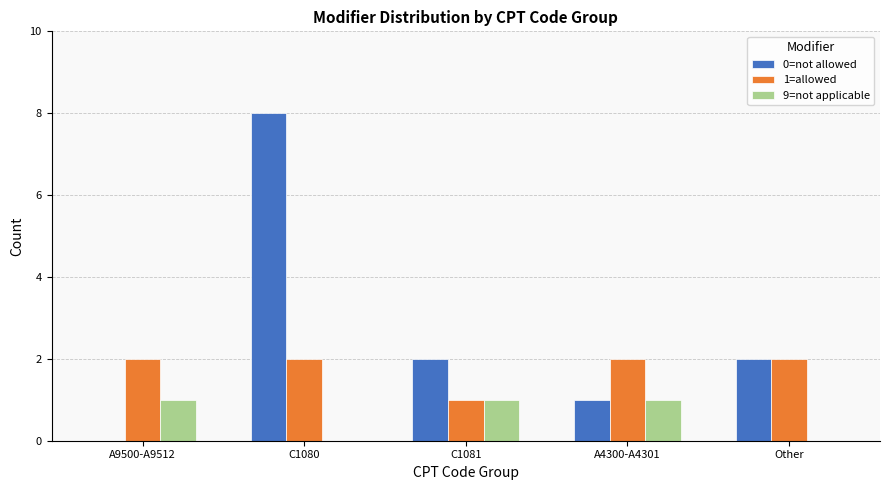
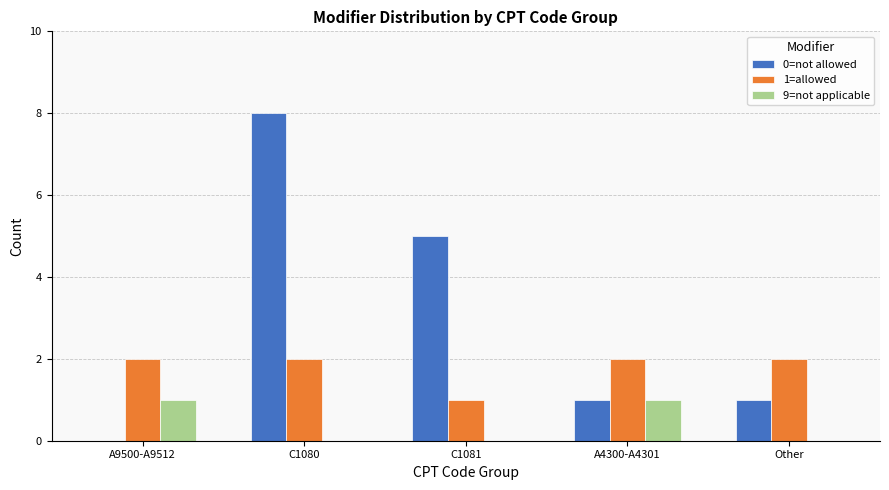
0=not allowed, C1081: 2 -> 5
9=not applicable, C1081: 1 -> 0
0=not allowed, Other: 2 -> 1
